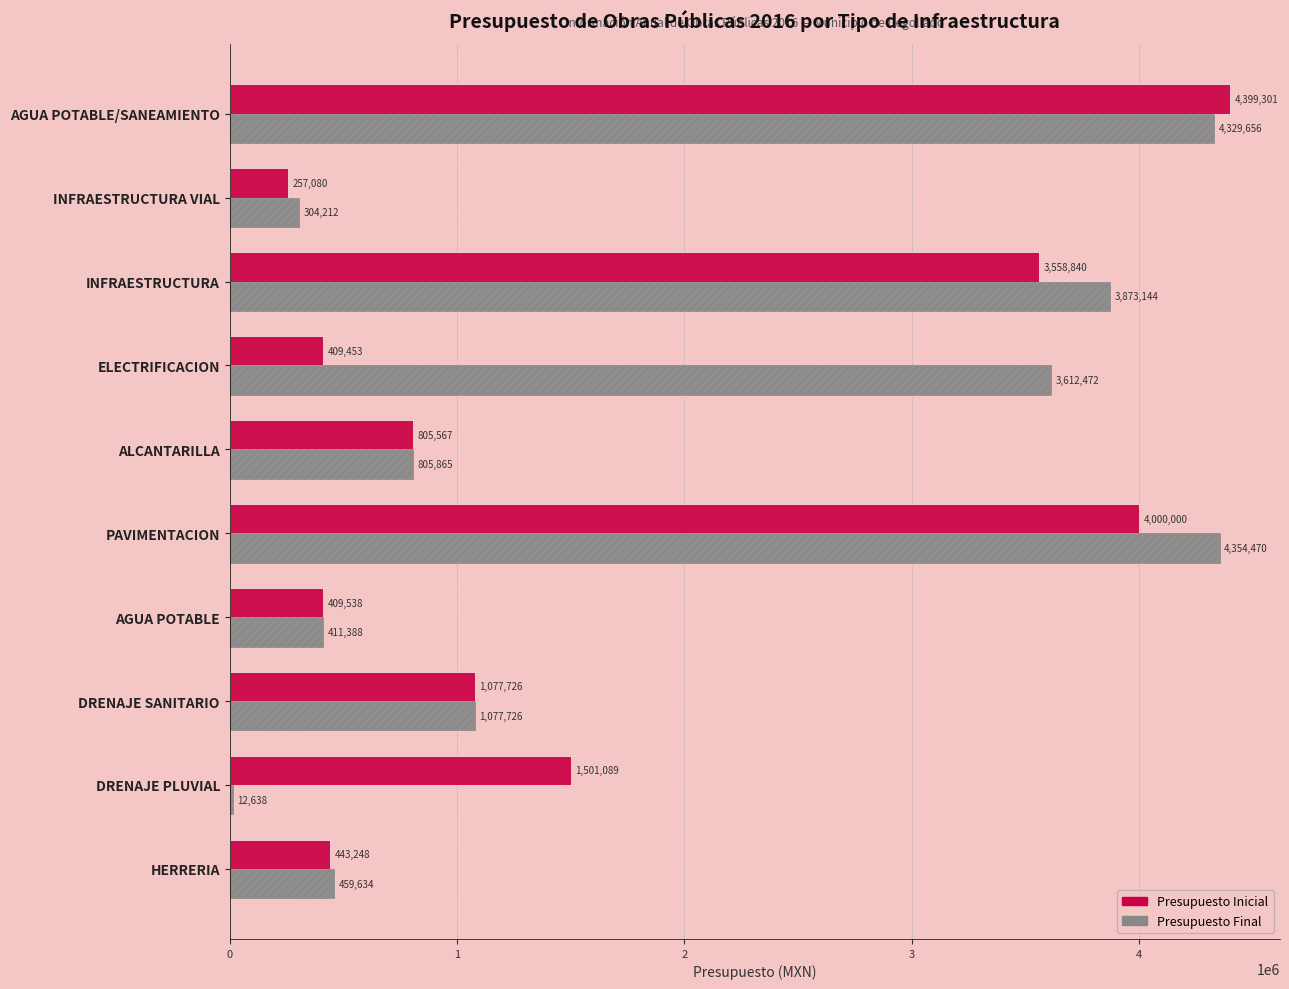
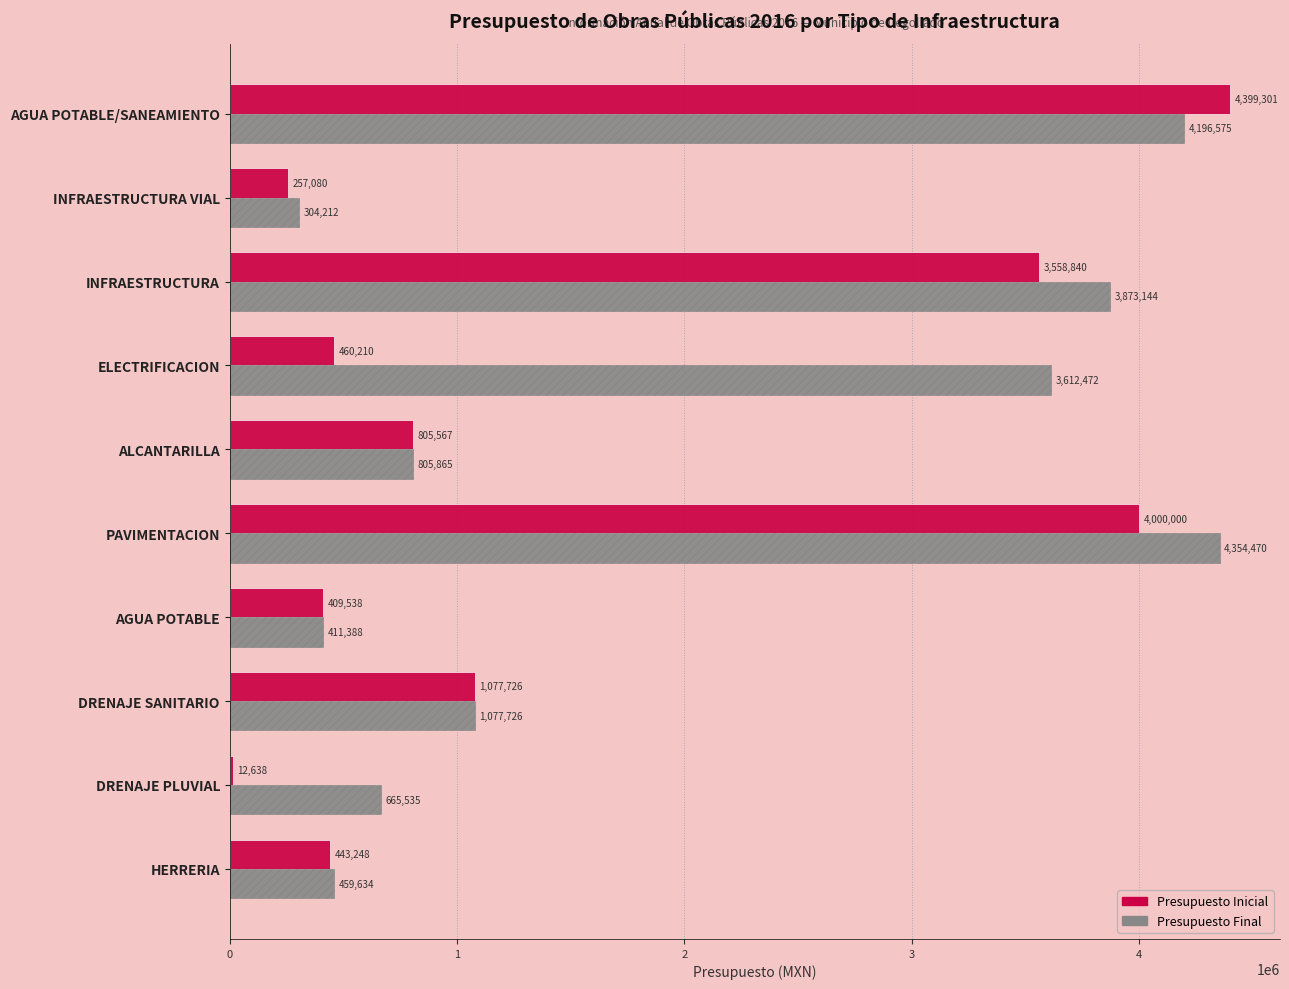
Presupuesto Final, AGUA POTABLE/SANEAMIENTO: 4,329,656 -> 4,196,575
Presupuesto Inicial, ELECTRIFICACION: 409,453 -> 460,210
Presupuesto Inicial, DRENAJE PLUVIAL: 1,501,089 -> 12,638
Presupuesto Final, DRENAJE PLUVIAL: 12,638 -> 665,535
